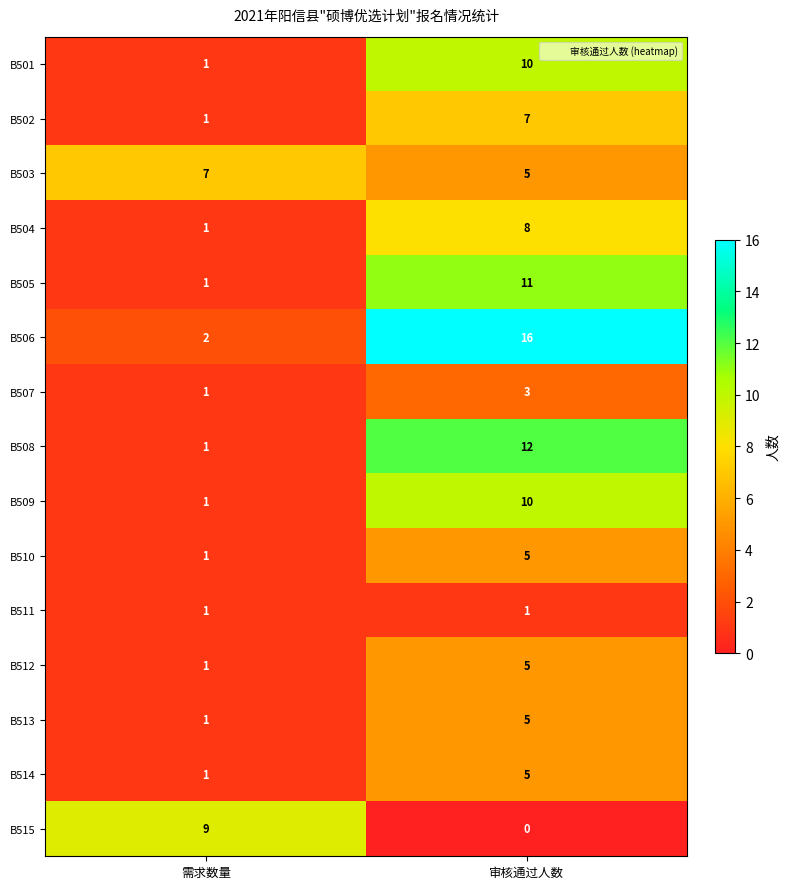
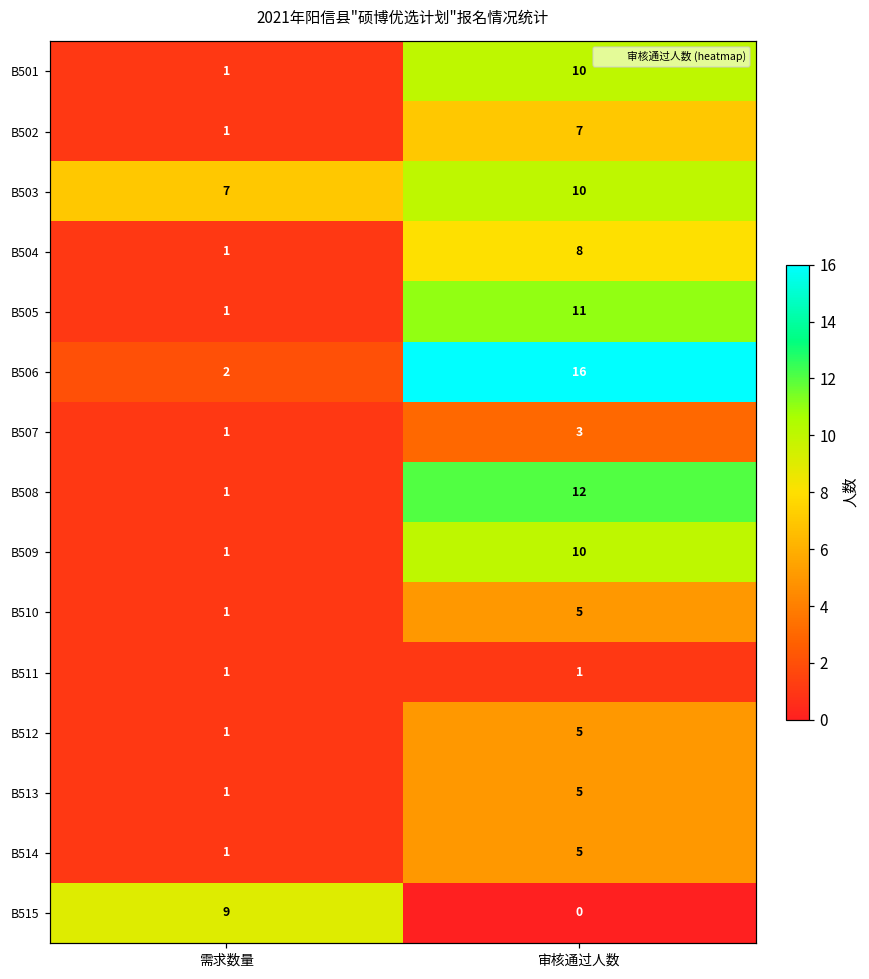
B503, 审核通过人数: 5 -> 10
